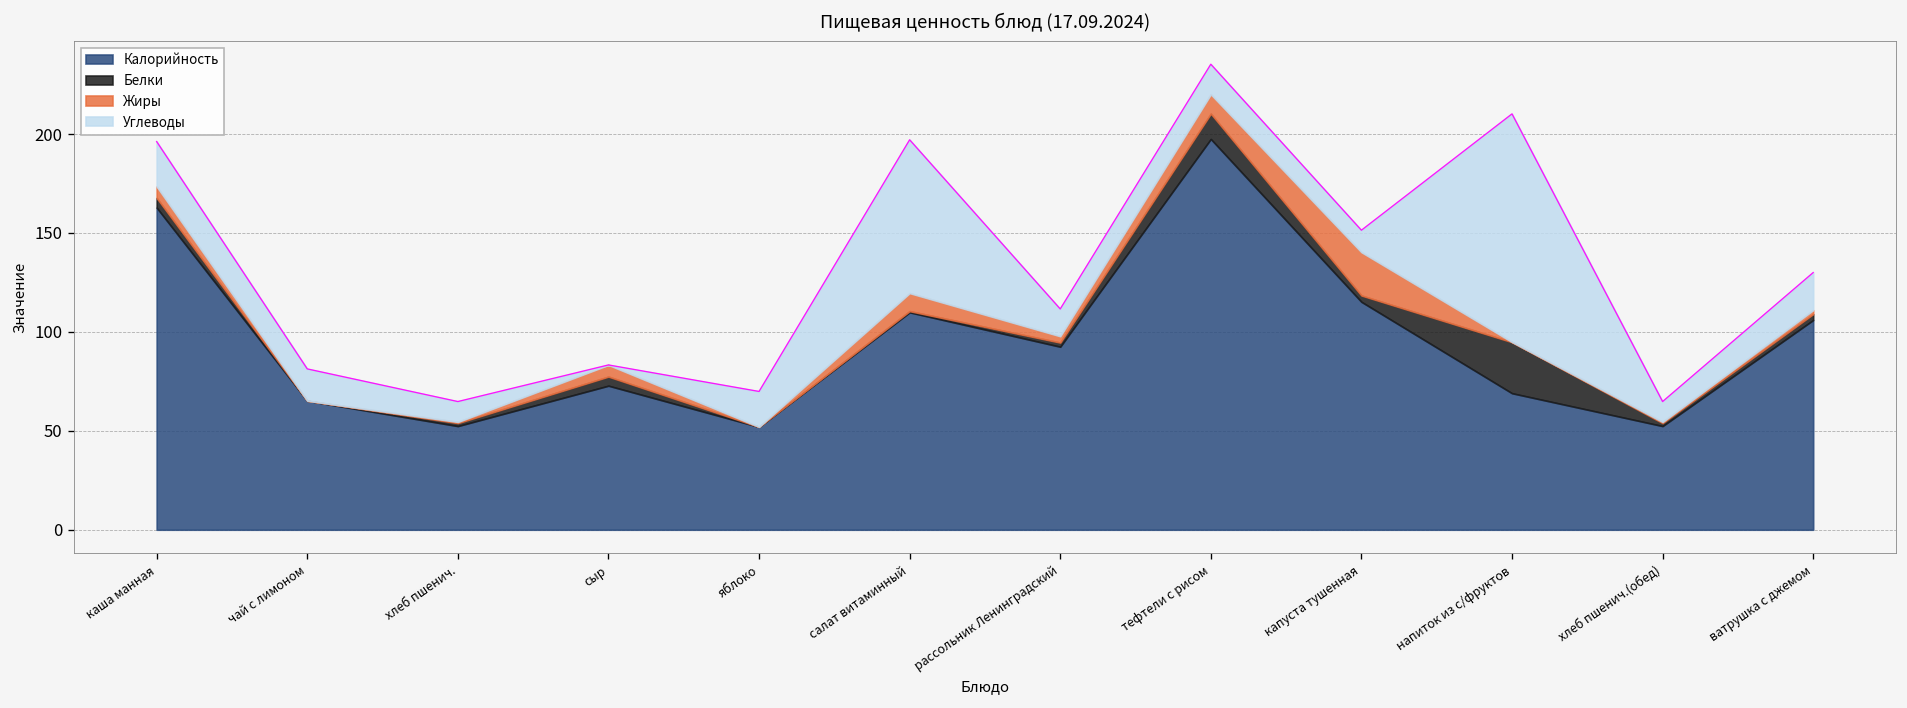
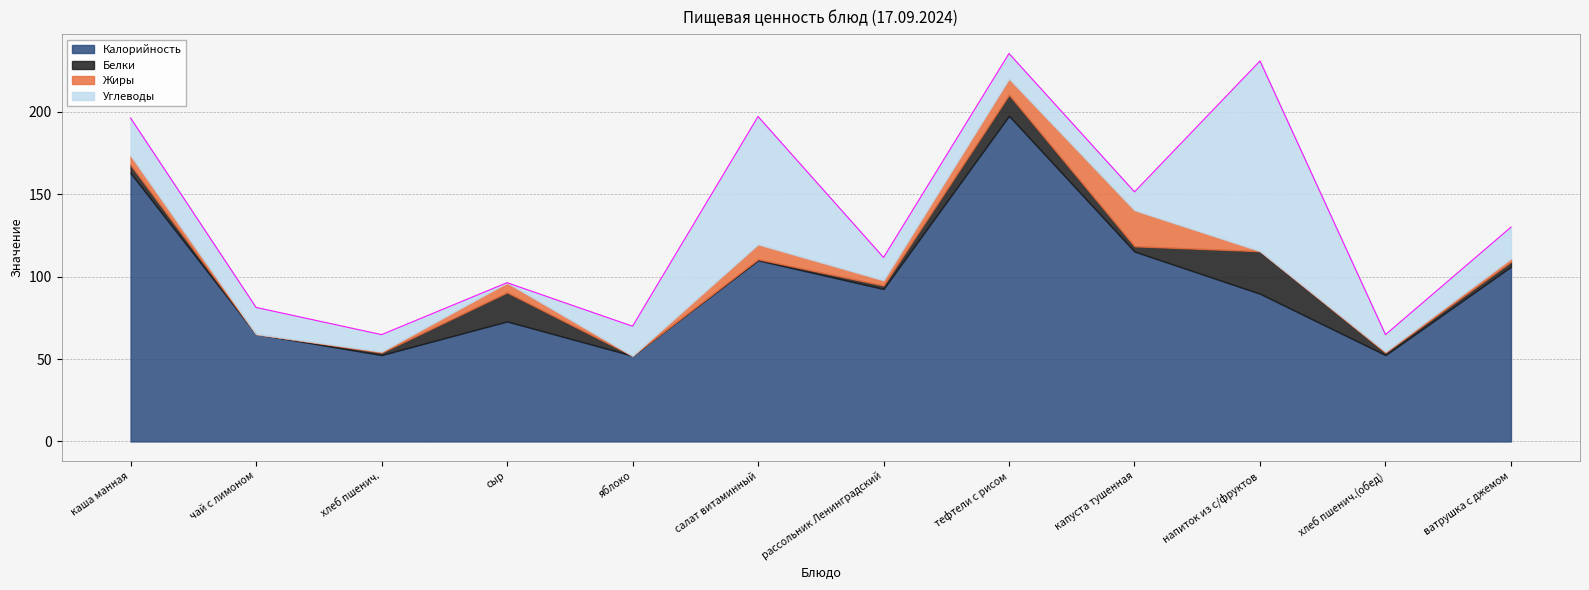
Белки, сыр: 5 -> 18
Калорийность, напиток из с/фруктов: 69 -> 90
